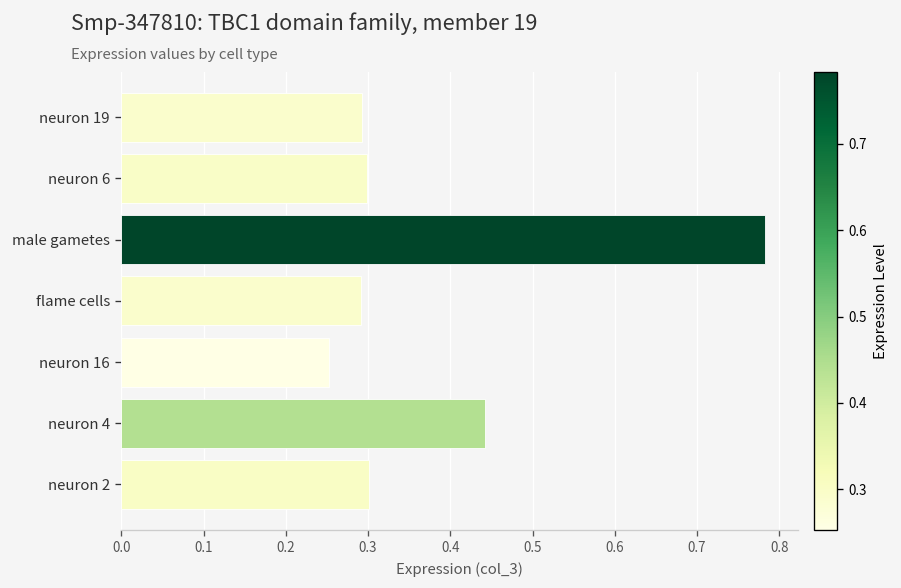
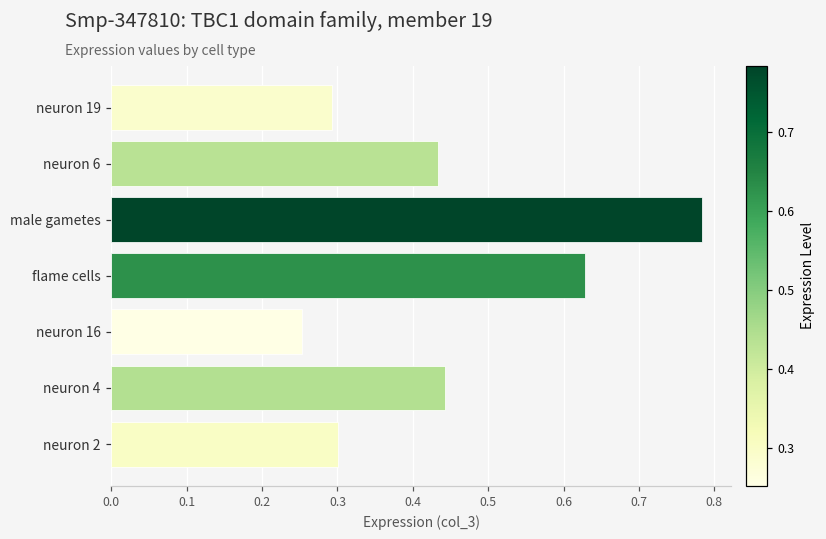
neuron 6: 0.30 -> 0.43
flame cells: 0.29 -> 0.63
